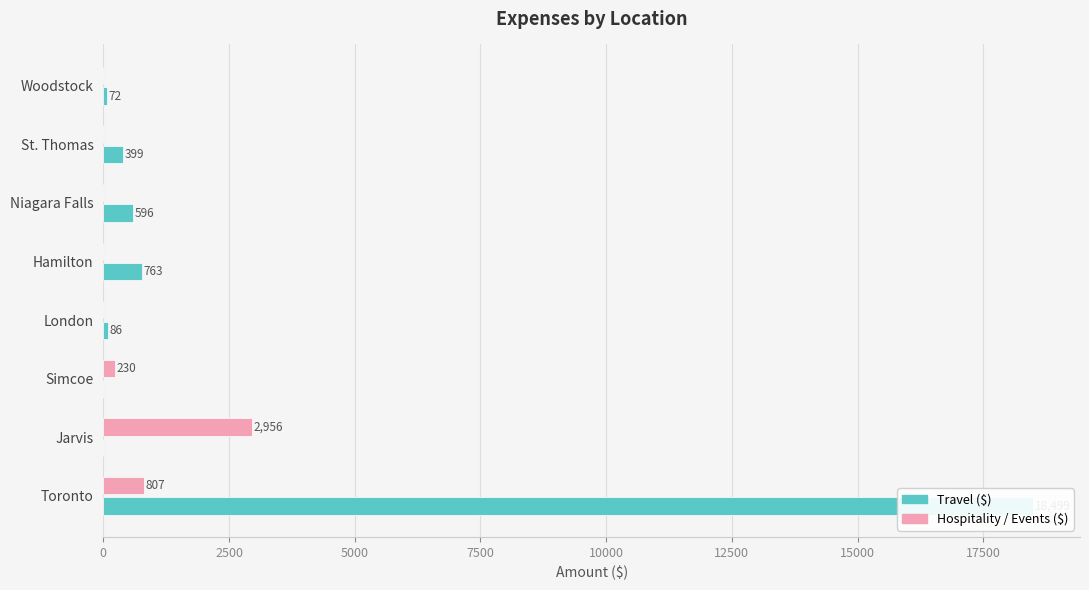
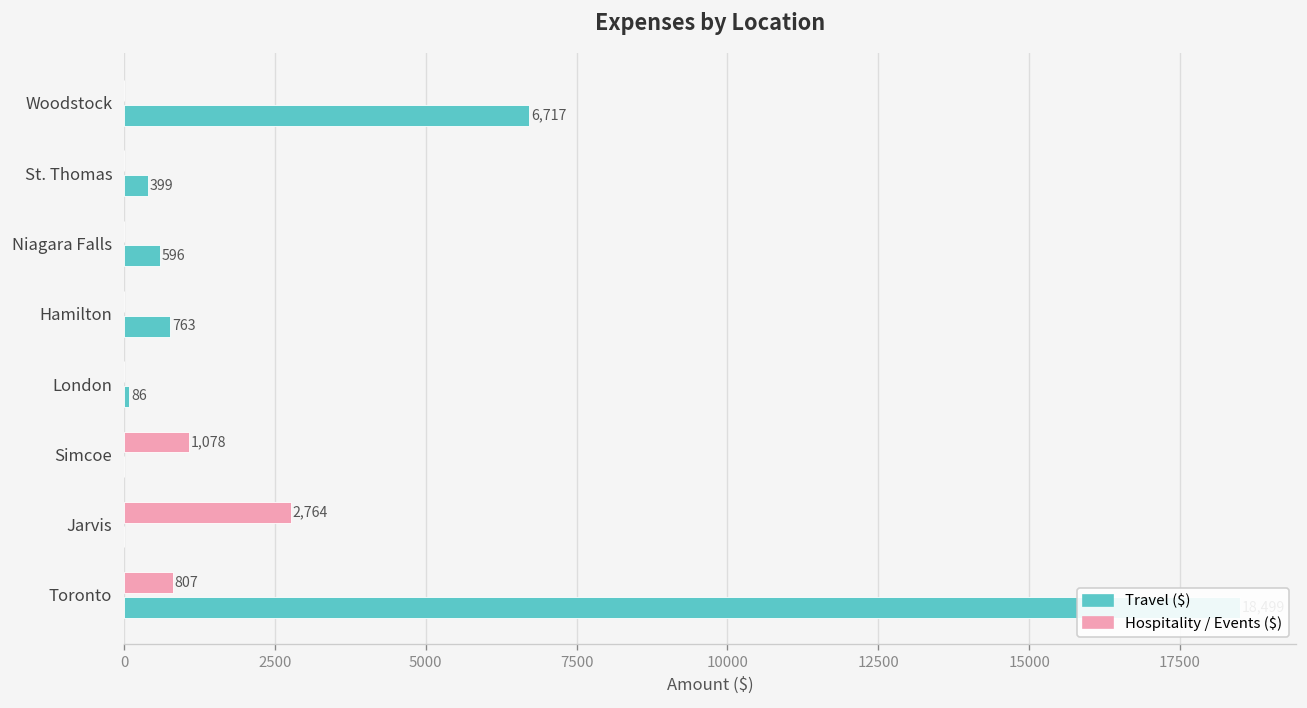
Travel ($), Woodstock: 72 -> 6,717
Hospitality / Events ($), Simcoe: 230 -> 1,078
Hospitality / Events ($), Jarvis: 2,956 -> 2,764
